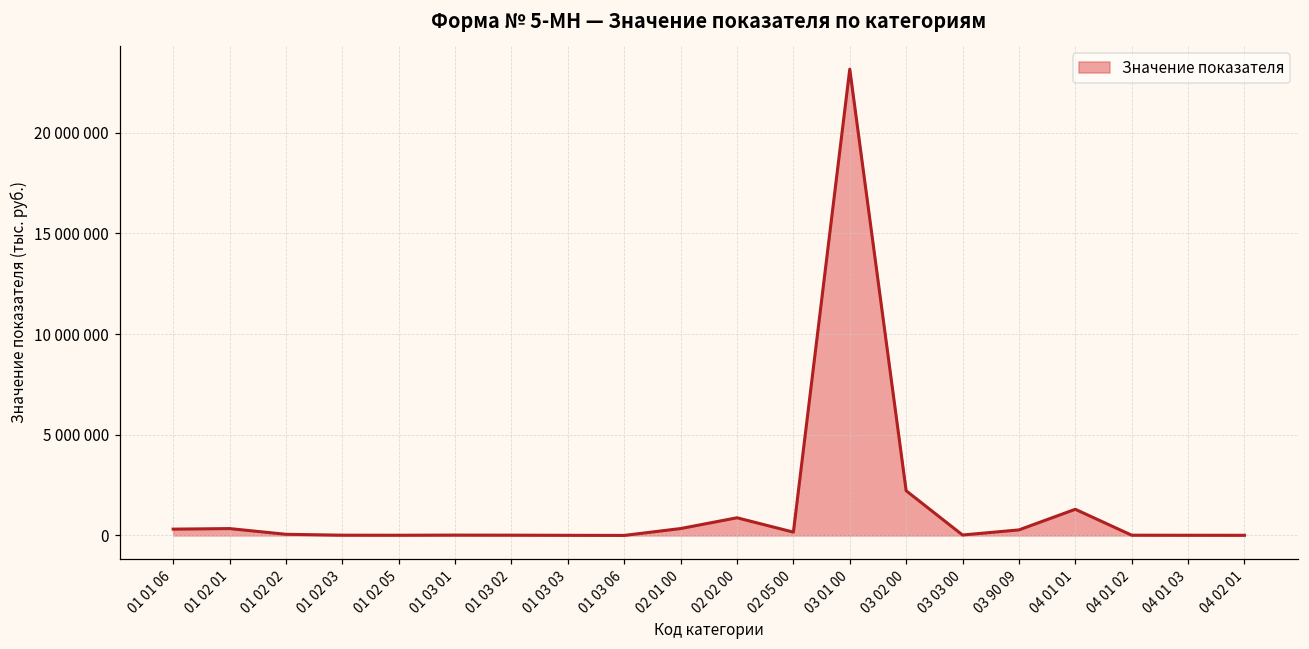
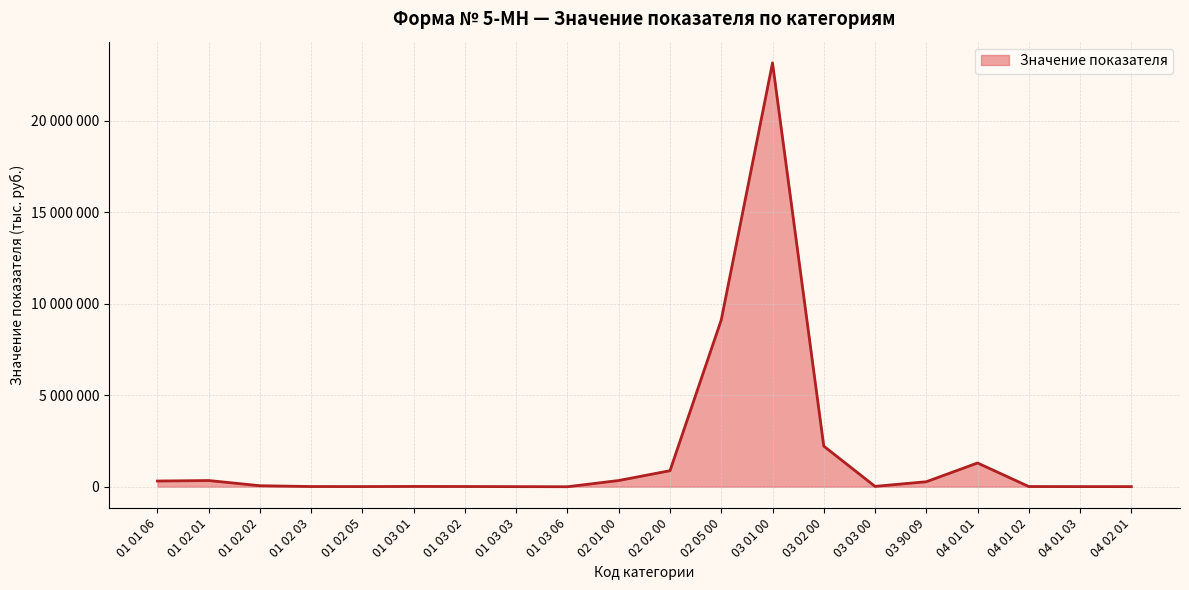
02 05 00: 200000 -> 9100000
